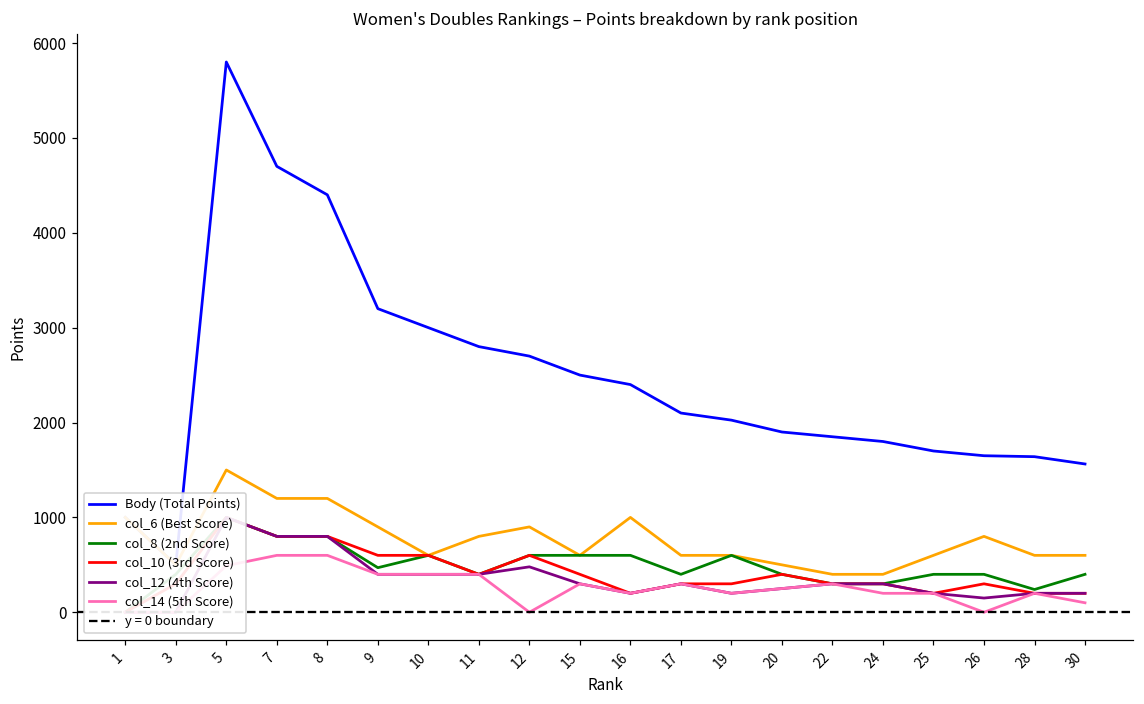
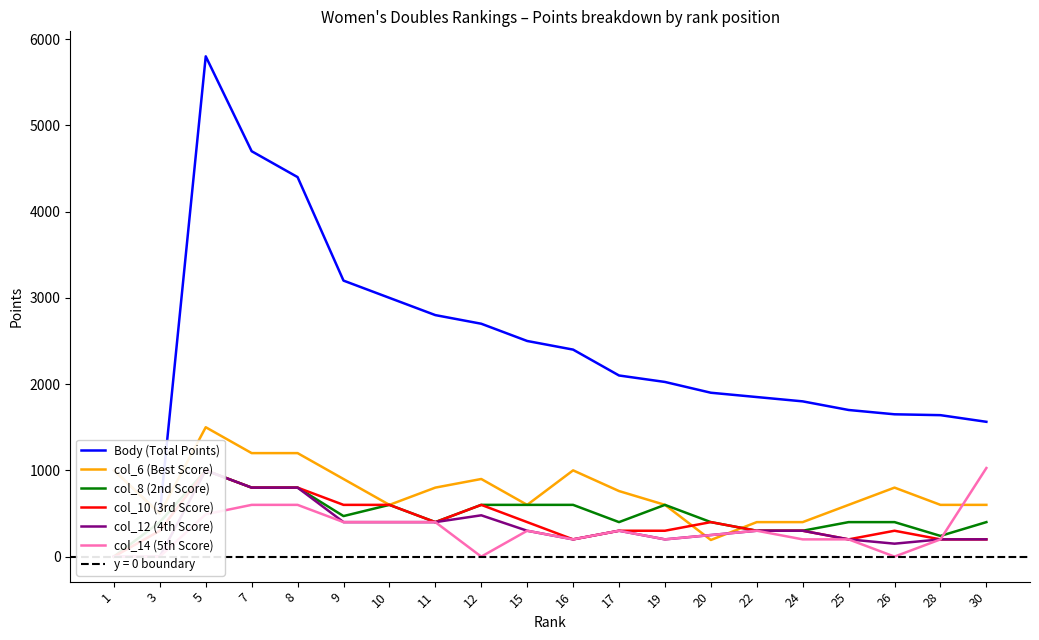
col_6 (Best Score), 17: 600 -> 800
col_6 (Best Score), 20: 500 -> 200
col_14 (5th Score), 30: 100 -> 1000
